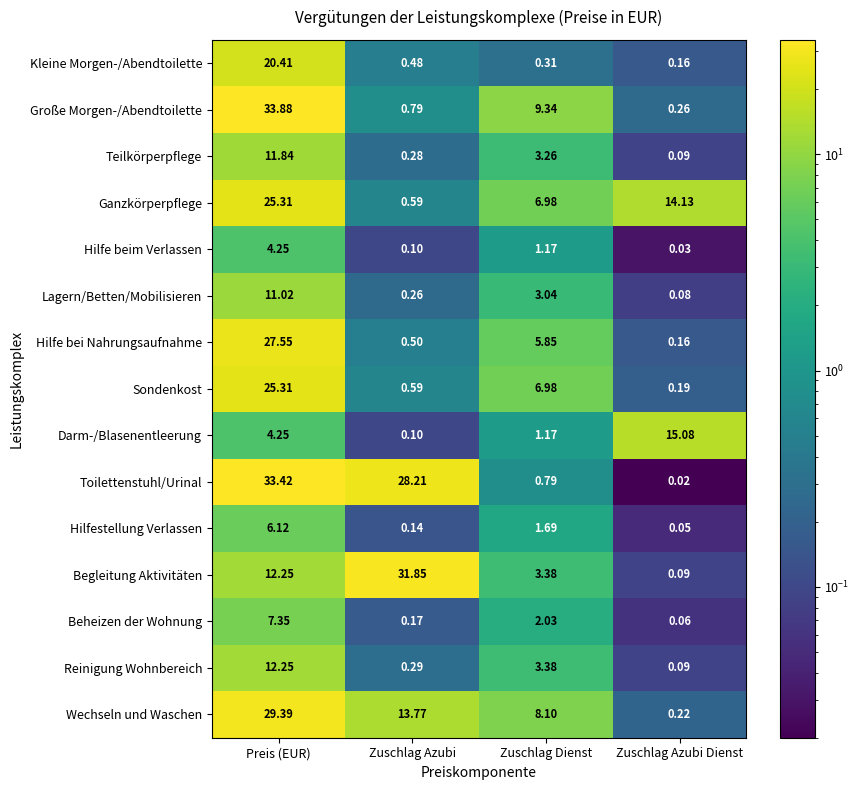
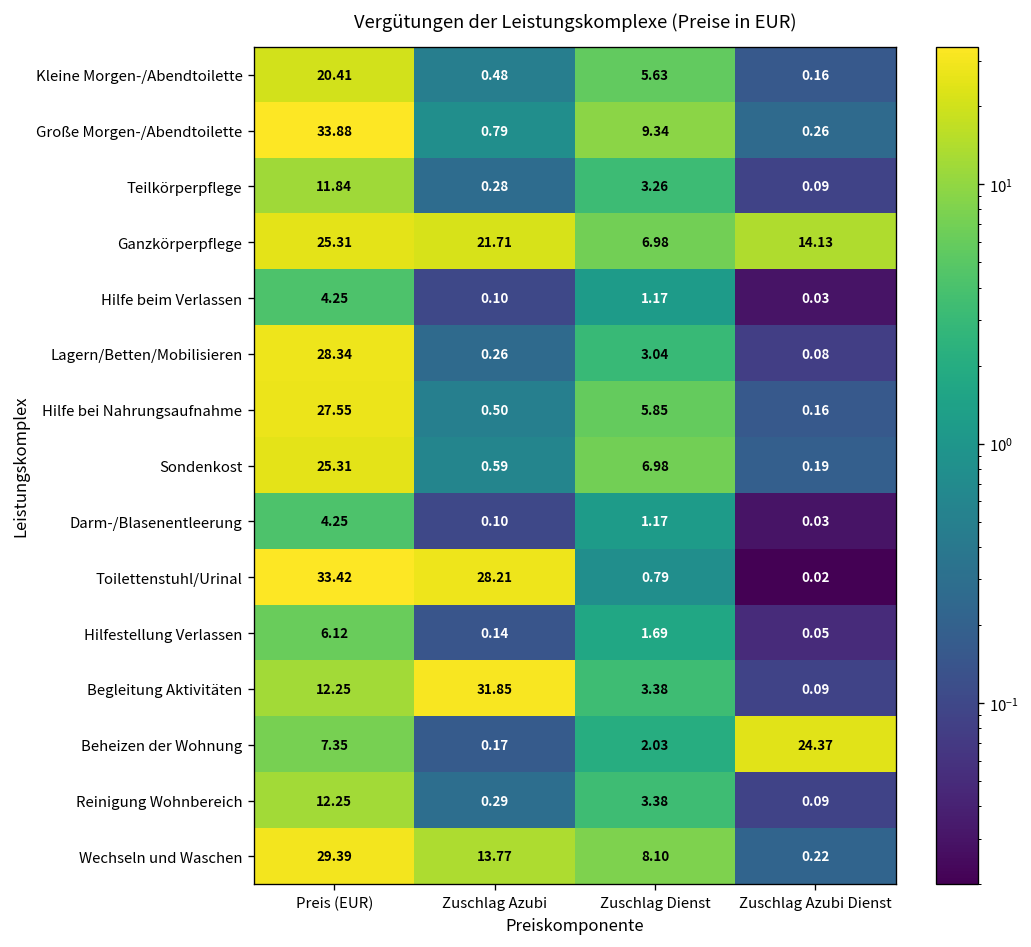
Kleine Morgen-/Abendtoilette, Zuschlag Dienst: 0.31 -> 5.63
Ganzkörperpflege, Zuschlag Azubi: 0.59 -> 21.71
Lagern/Betten/Mobilisieren, Preis (EUR): 11.02 -> 28.34
Darm-/Blasenentleerung, Zuschlag Azubi Dienst: 15.08 -> 0.03
Beheizen der Wohnung, Zuschlag Azubi Dienst: 0.06 -> 24.37
